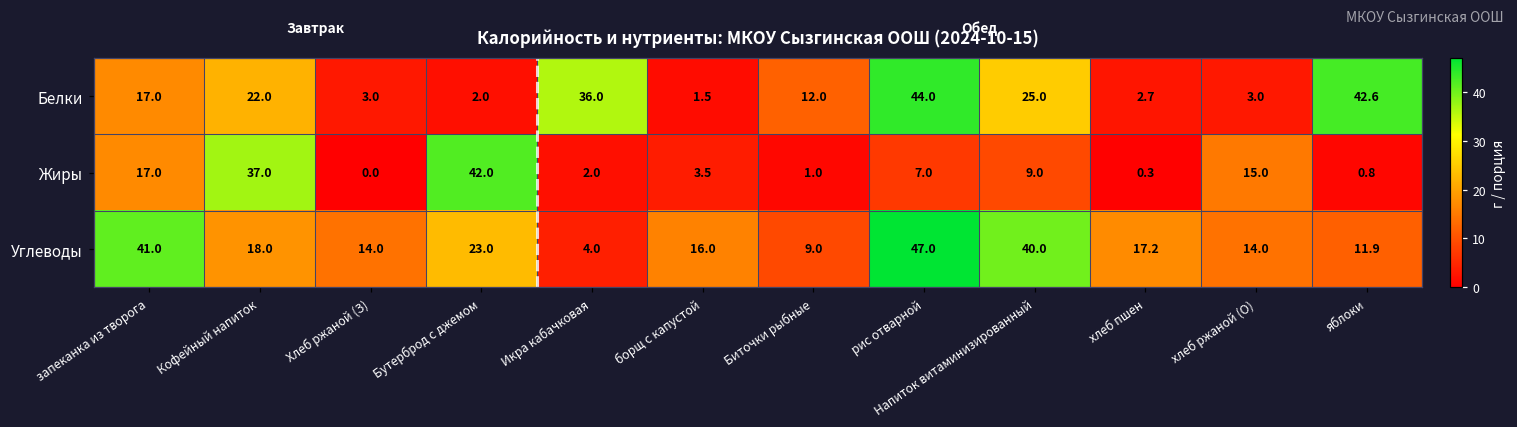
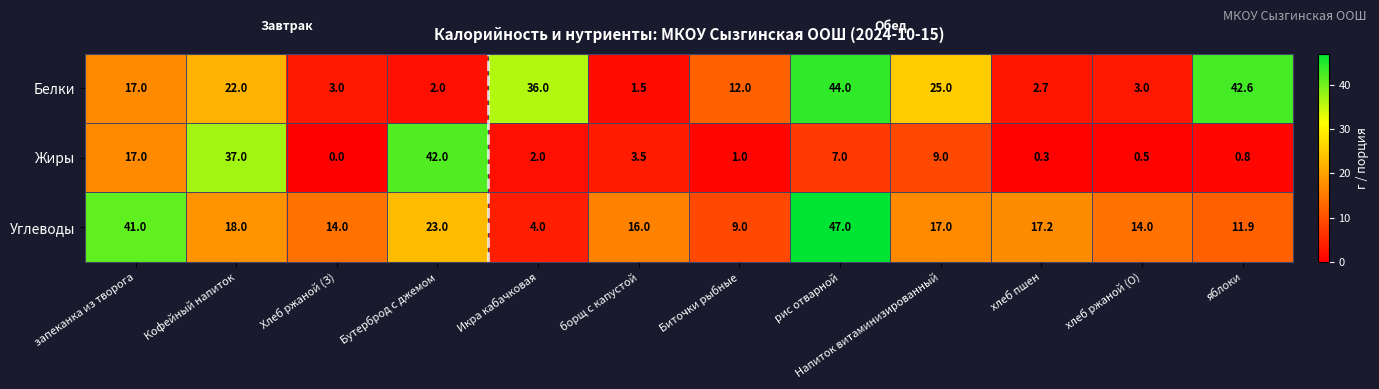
Жиры, хлеб ржаной (О): 15.0 -> 0.5
Углеводы, Напиток витаминизированный: 40.0 -> 17.0
